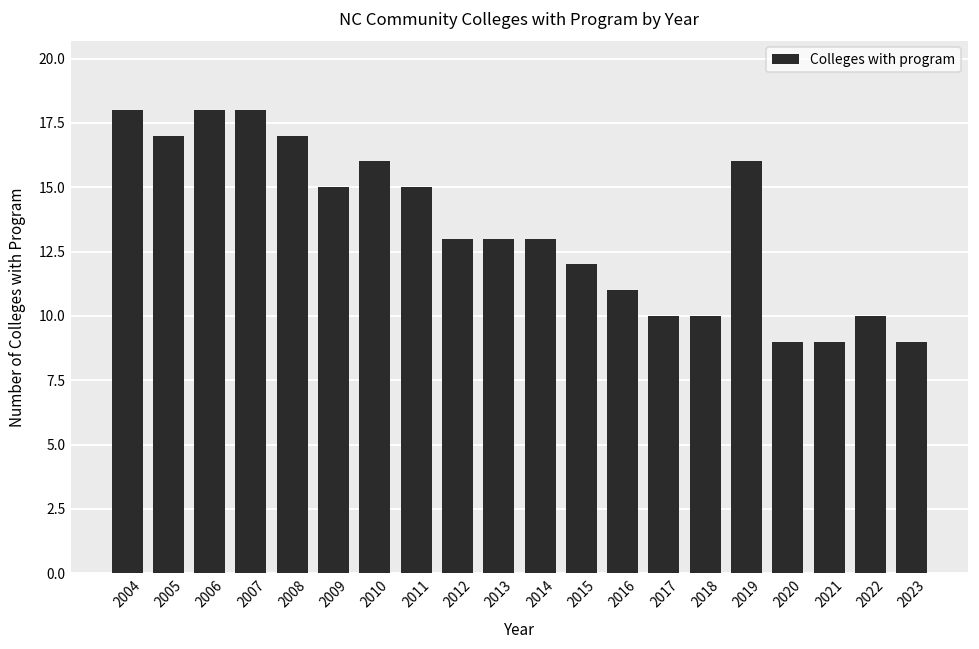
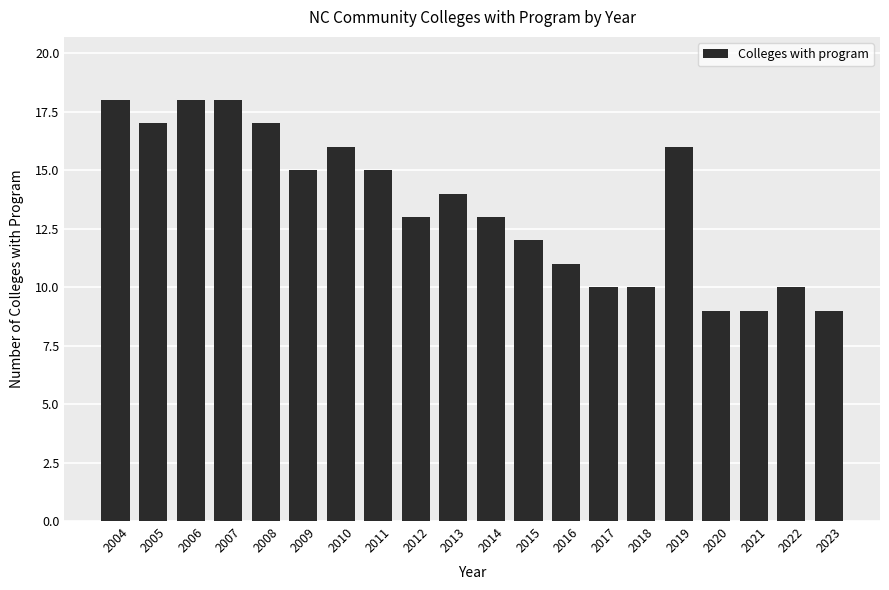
2013: 13 -> 14
